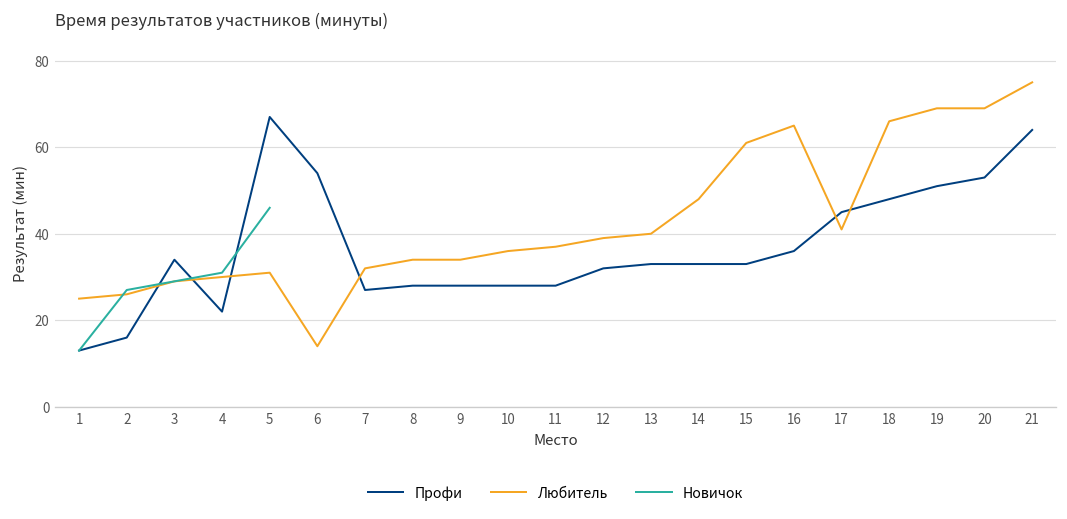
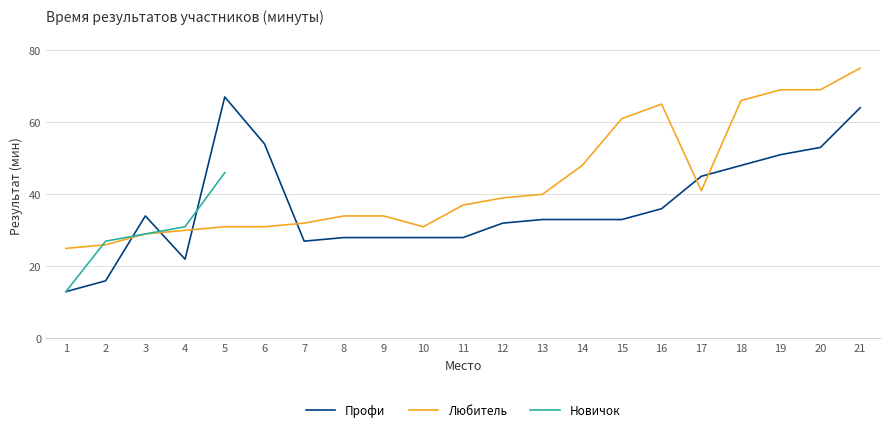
Любитель, 6: 14 -> 31
Любитель, 10: 36 -> 31
